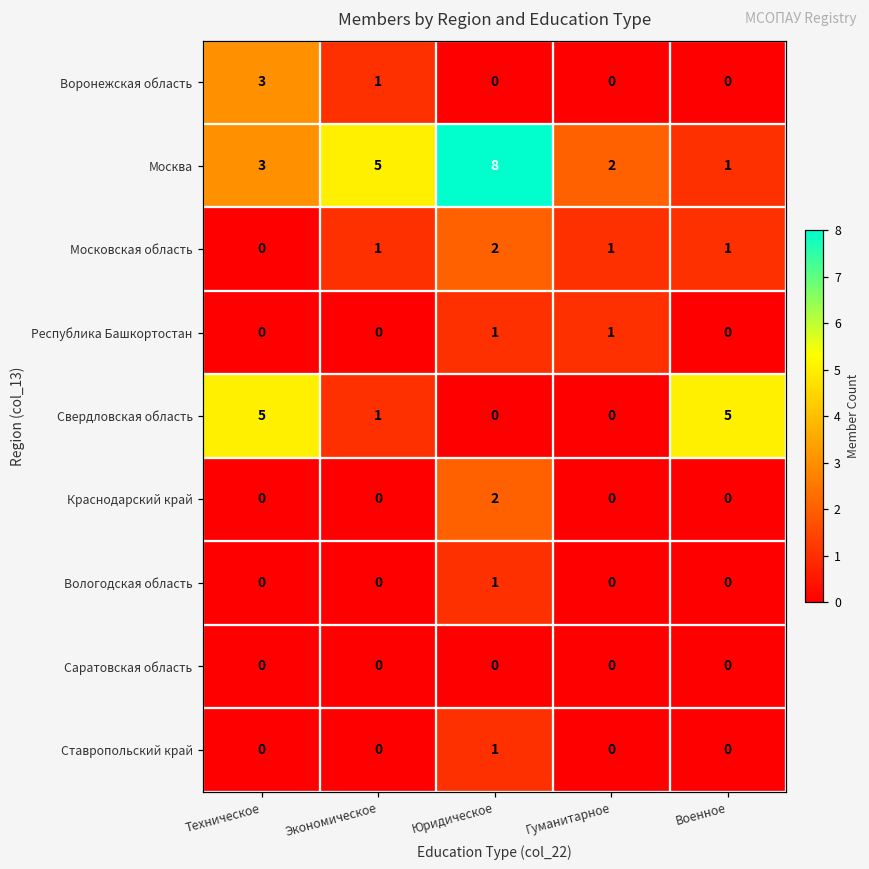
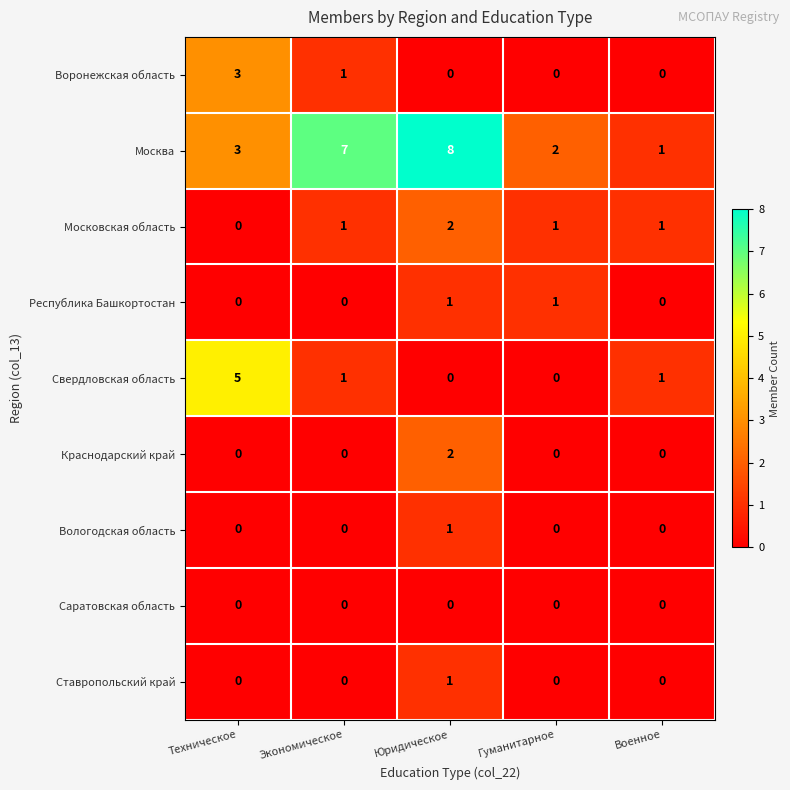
Москва, Экономическое: 5 -> 7
Свердловская область, Военное: 5 -> 1
